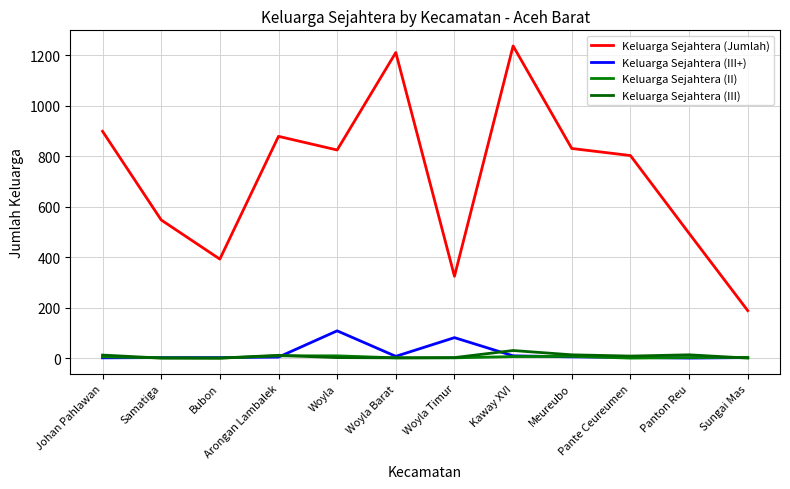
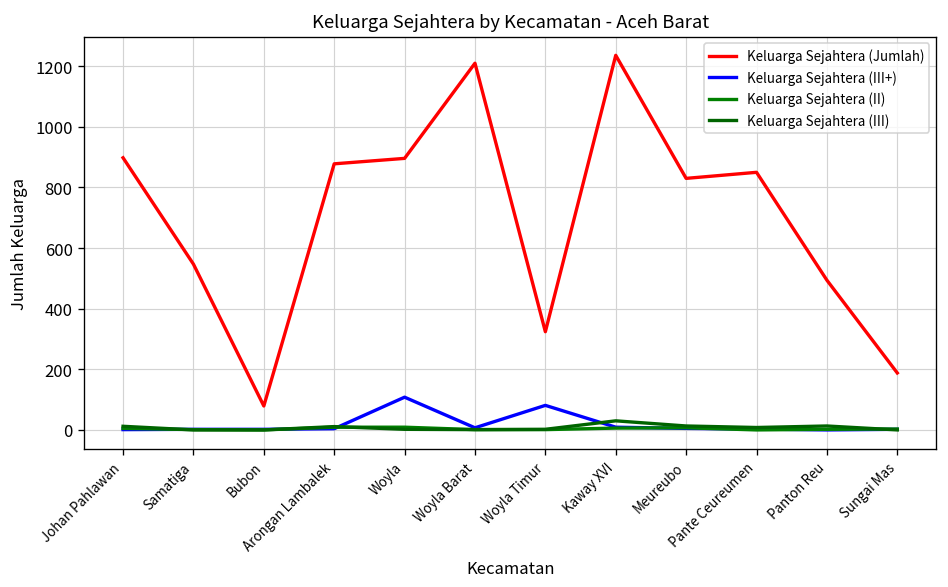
Keluarga Sejahtera (Jumlah), Bubon: 390 -> 80
Keluarga Sejahtera (Jumlah), Woyla: 820 -> 900
Keluarga Sejahtera (Jumlah), Pante Ceureumen: 800 -> 850
